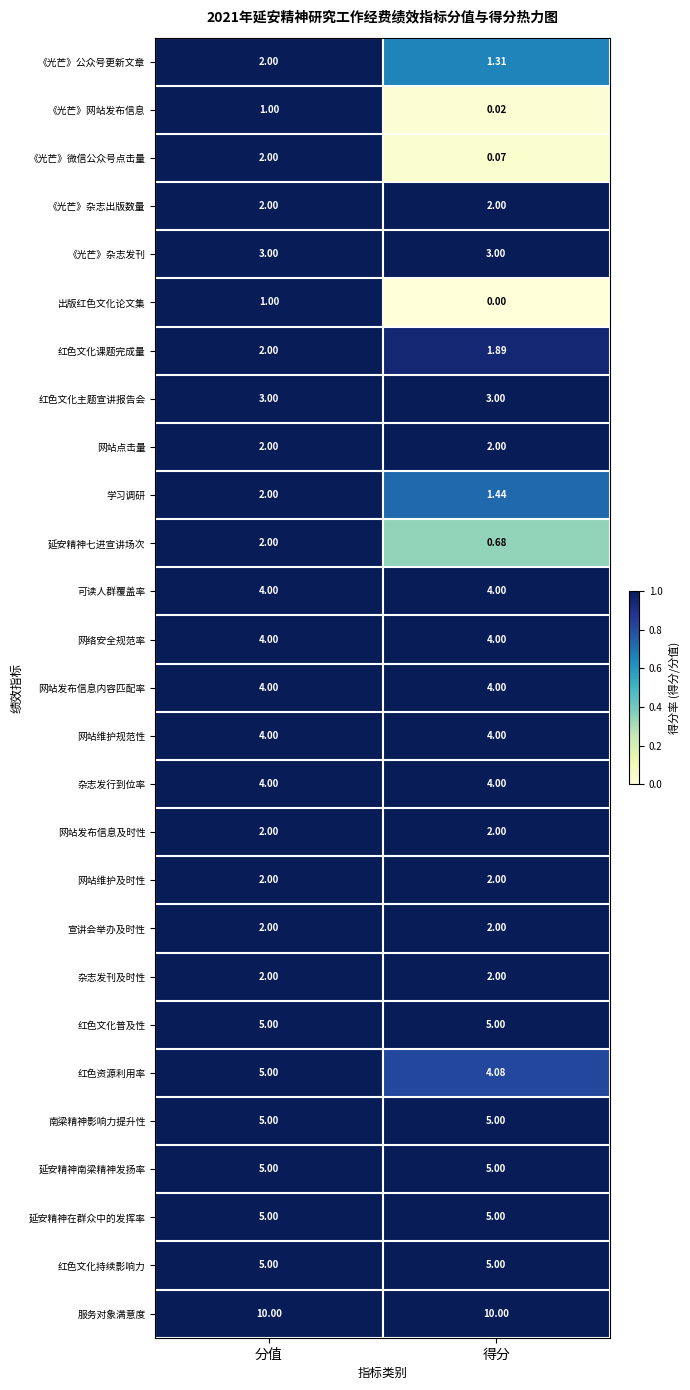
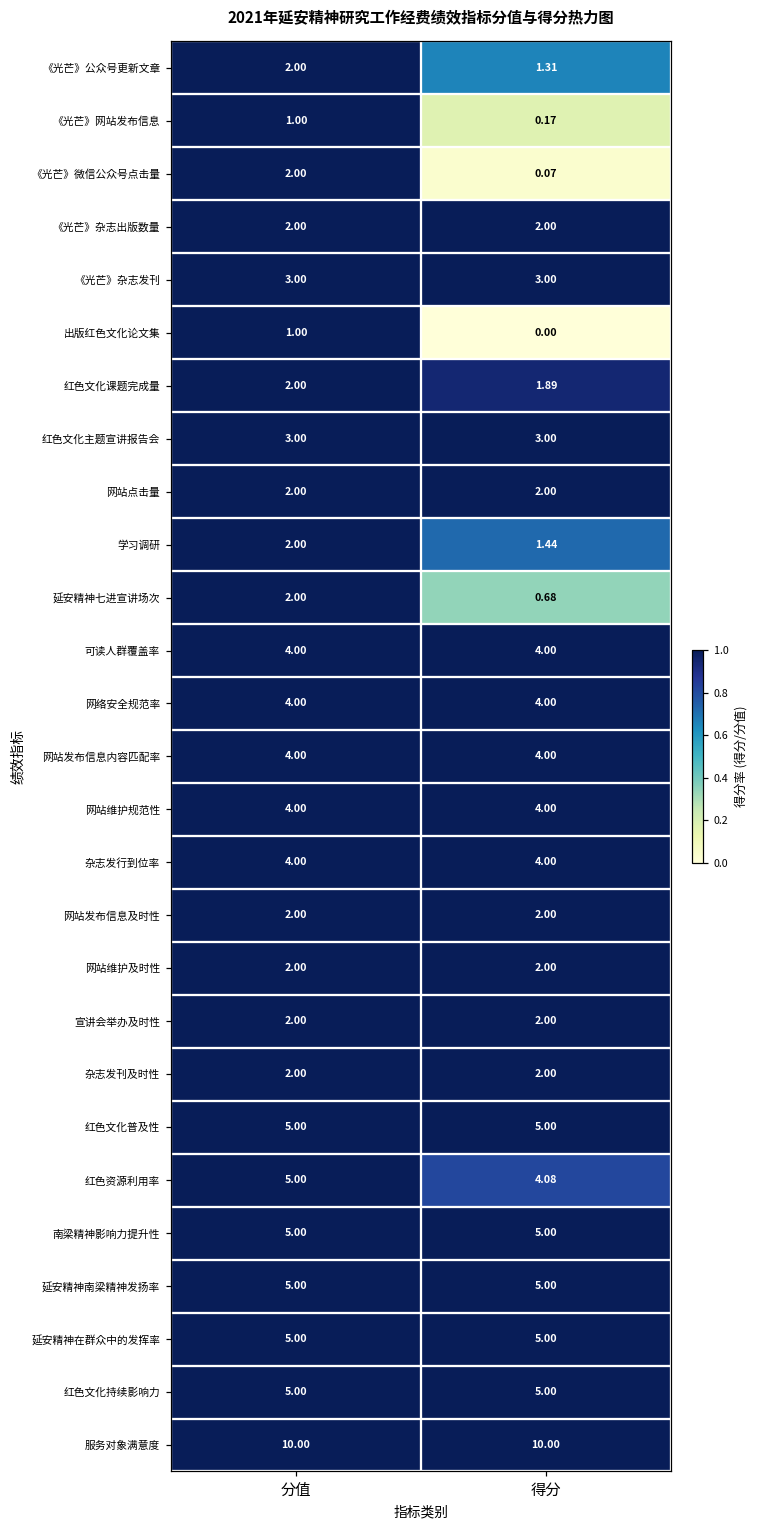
《光芒》网站发布信息, 得分: 0.02 -> 0.17
